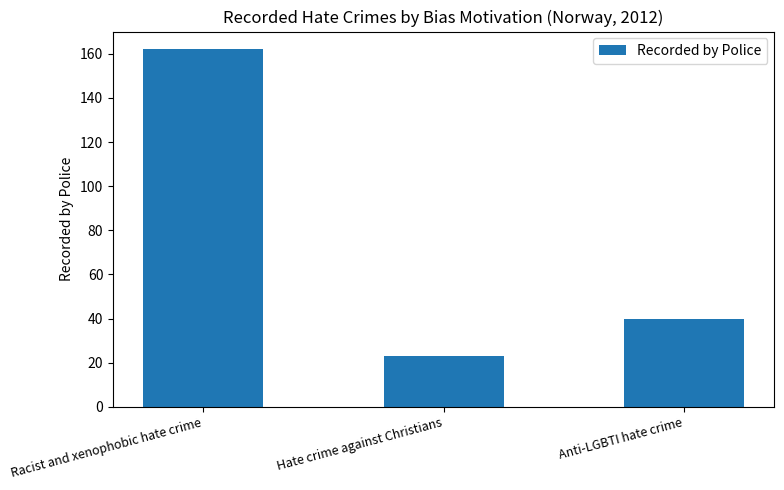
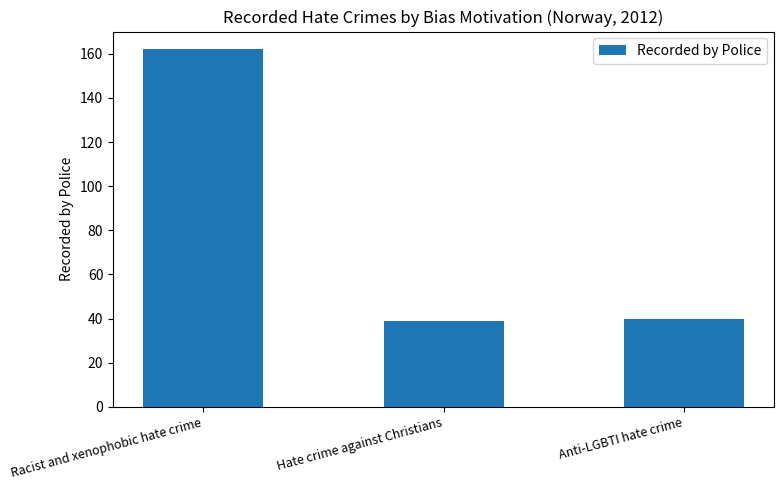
Hate crime against Christians: 23 -> 39
